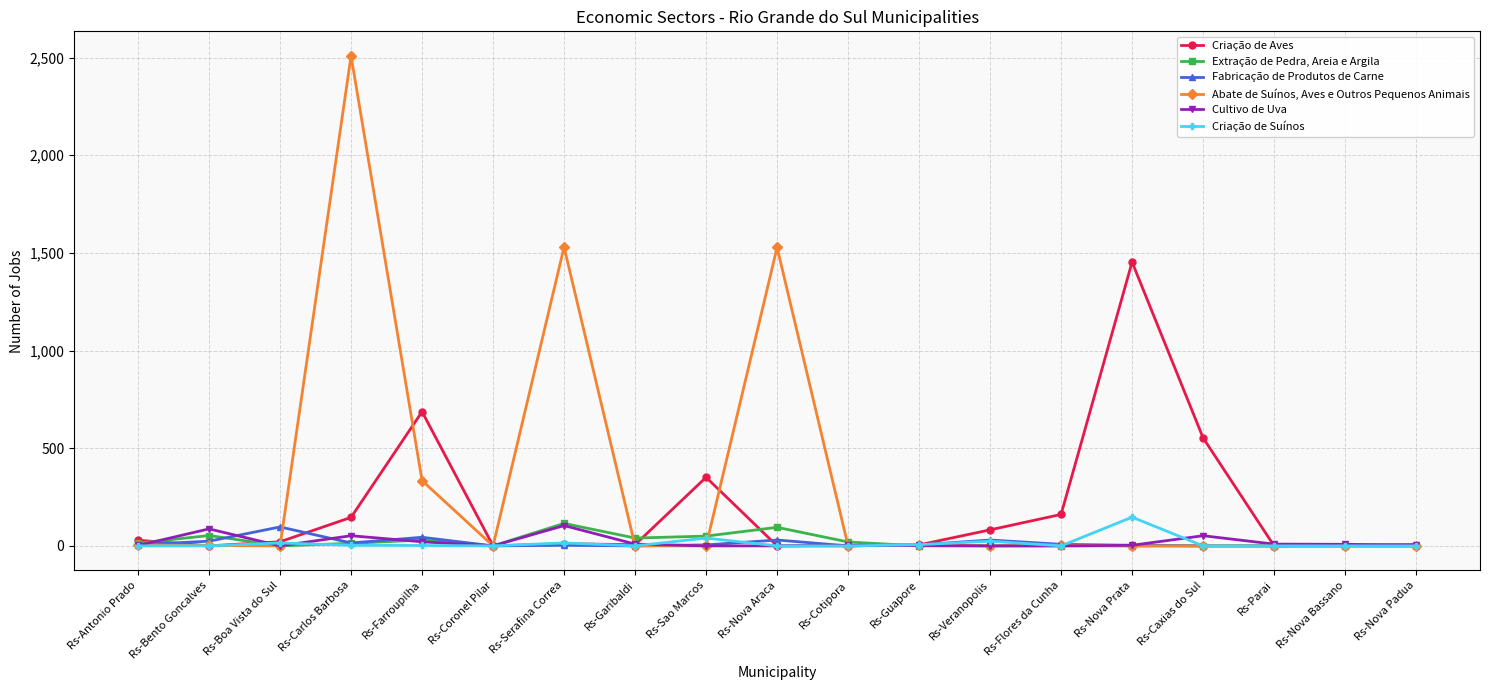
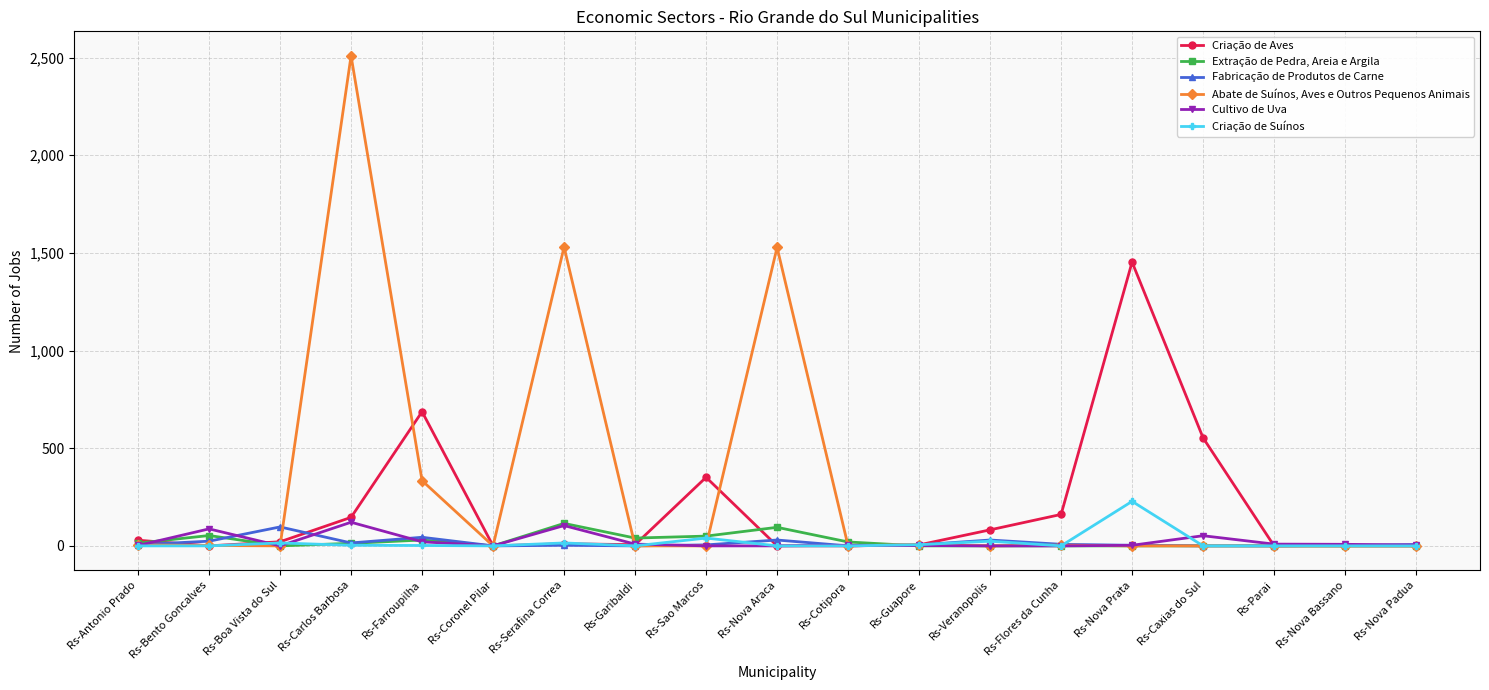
Cultivo de Uva, Rs-Carlos Barbosa: 50 -> 120
Criação de Suínos, Rs-Nova Prata: 150 -> 230
